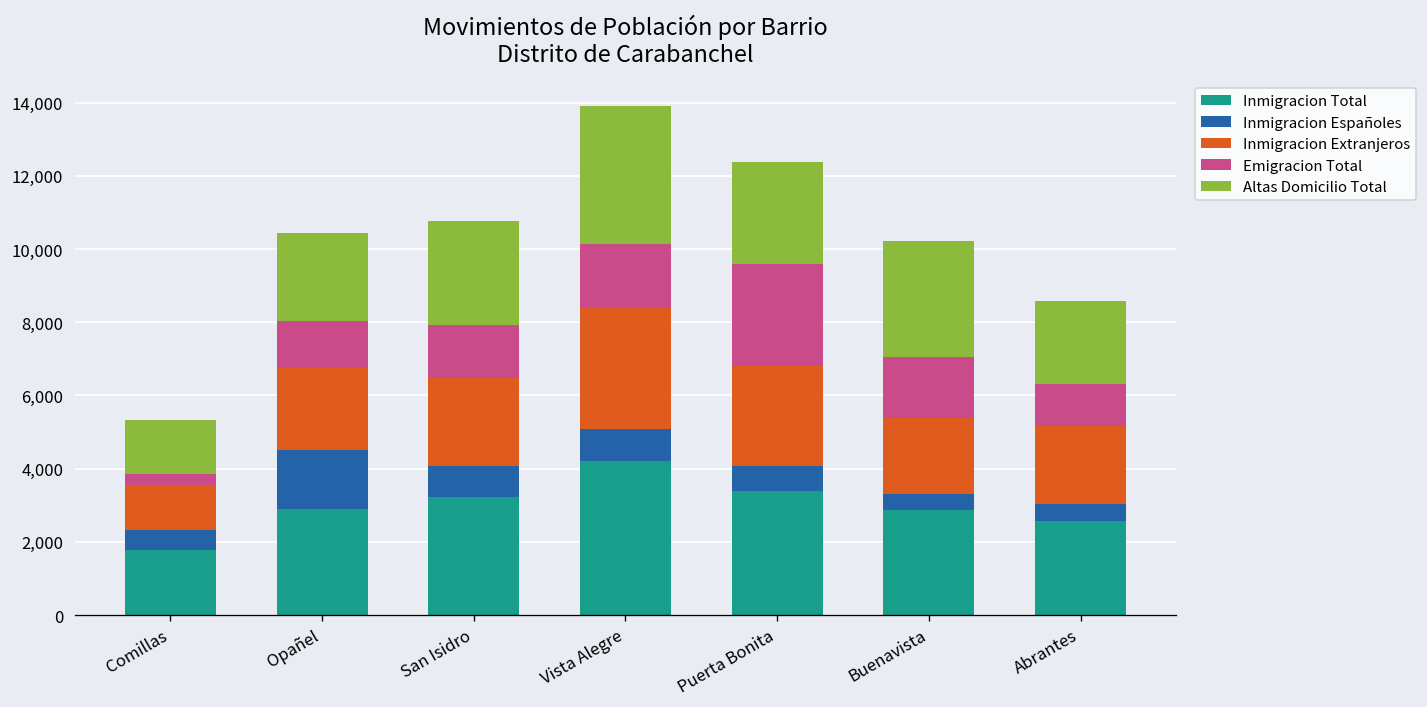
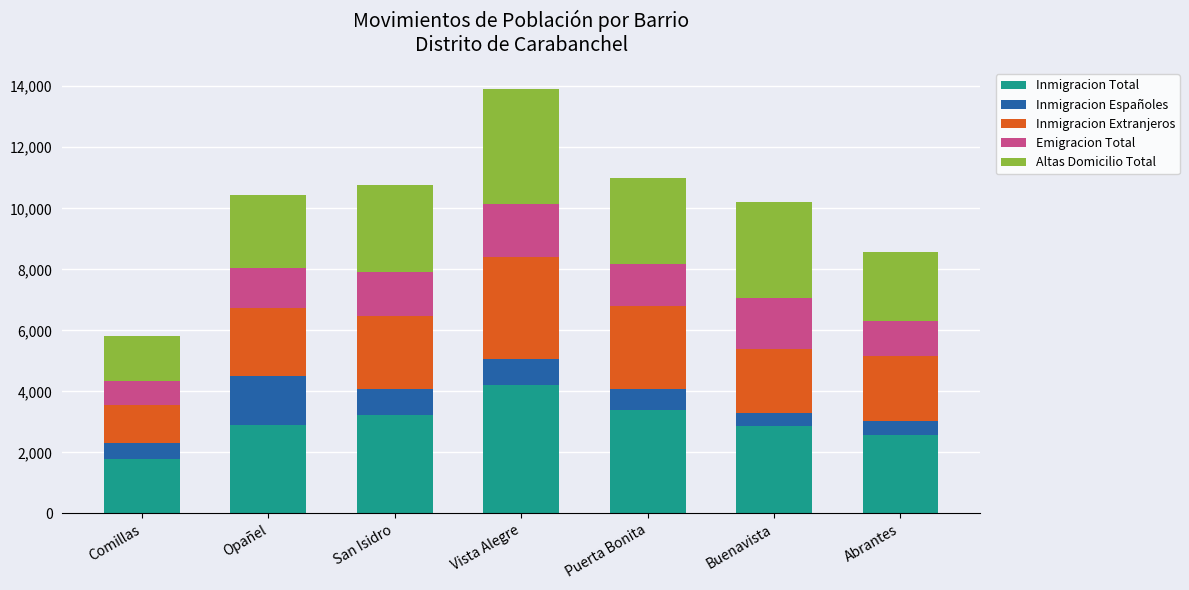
Emigracion Total, Comillas: 300 -> 800
Emigracion Total, Puerta Bonita: 2,800 -> 1,400
